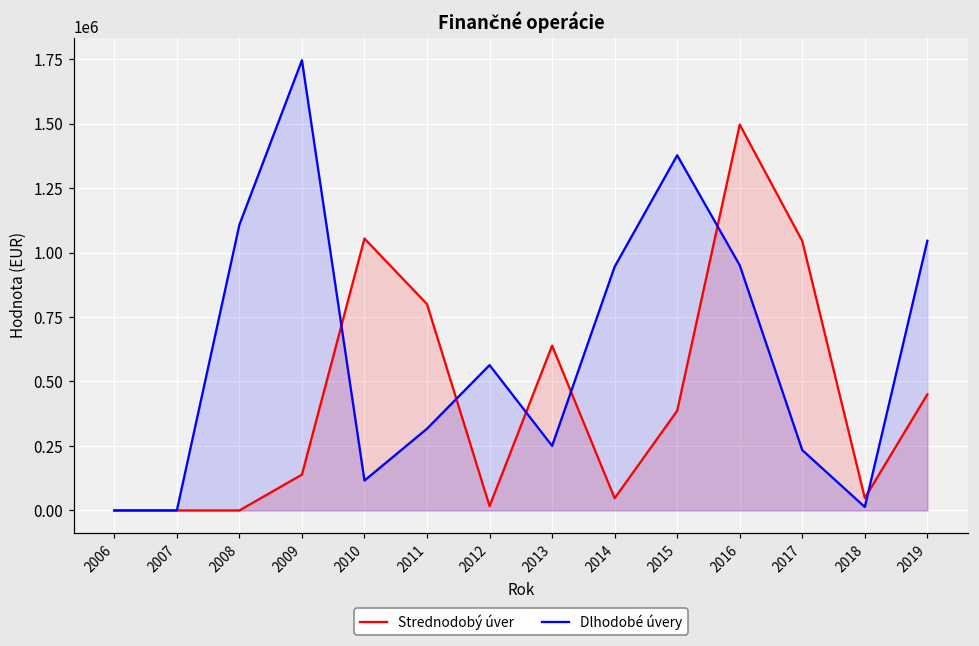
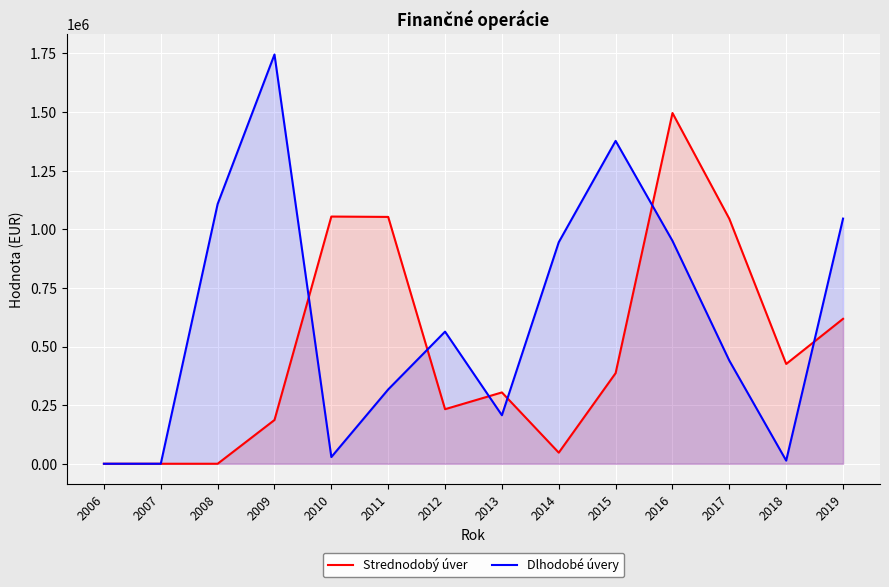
Strednodobý úver, 2009: 140000 -> 190000
Dlhodobé úvery, 2010: 120000 -> 30000
Strednodobý úver, 2011: 800000 -> 1050000
Strednodobý úver, 2012: 20000 -> 230000
Strednodobý úver, 2013: 640000 -> 300000
Dlhodobé úvery, 2013: 250000 -> 210000
Dlhodobé úvery, 2017: 230000 -> 440000
Strednodobý úver, 2018: 50000 -> 430000
Strednodobý úver, 2019: 450000 -> 620000
